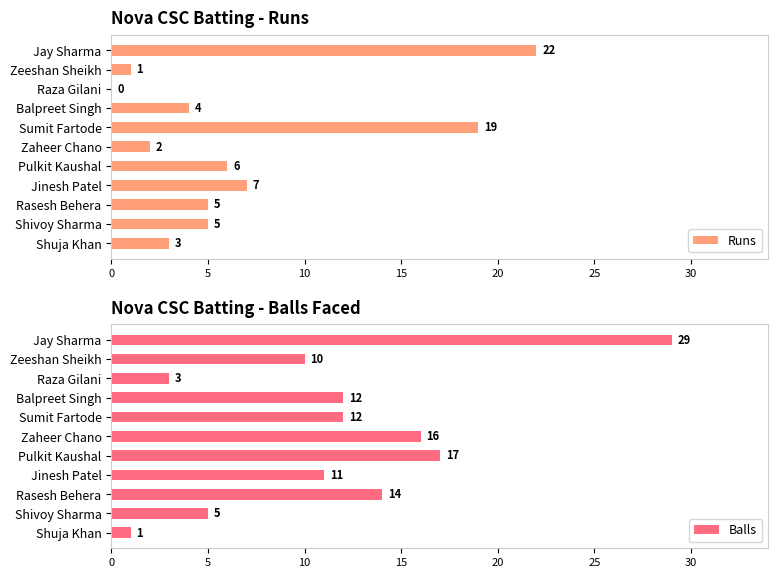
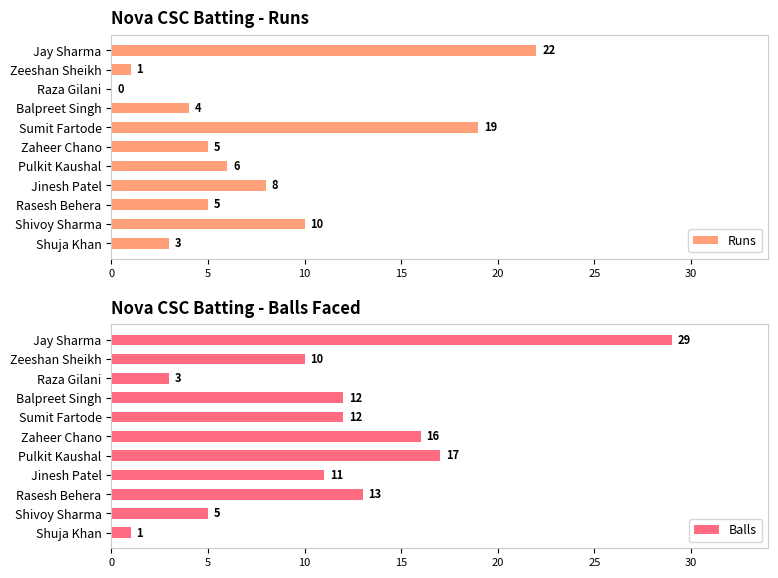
Nova CSC Batting - Runs, Zaheer Chano: 2 -> 5
Nova CSC Batting - Runs, Jinesh Patel: 7 -> 8
Nova CSC Batting - Runs, Shivoy Sharma: 5 -> 10
Nova CSC Batting - Balls Faced, Rasesh Behera: 14 -> 13
